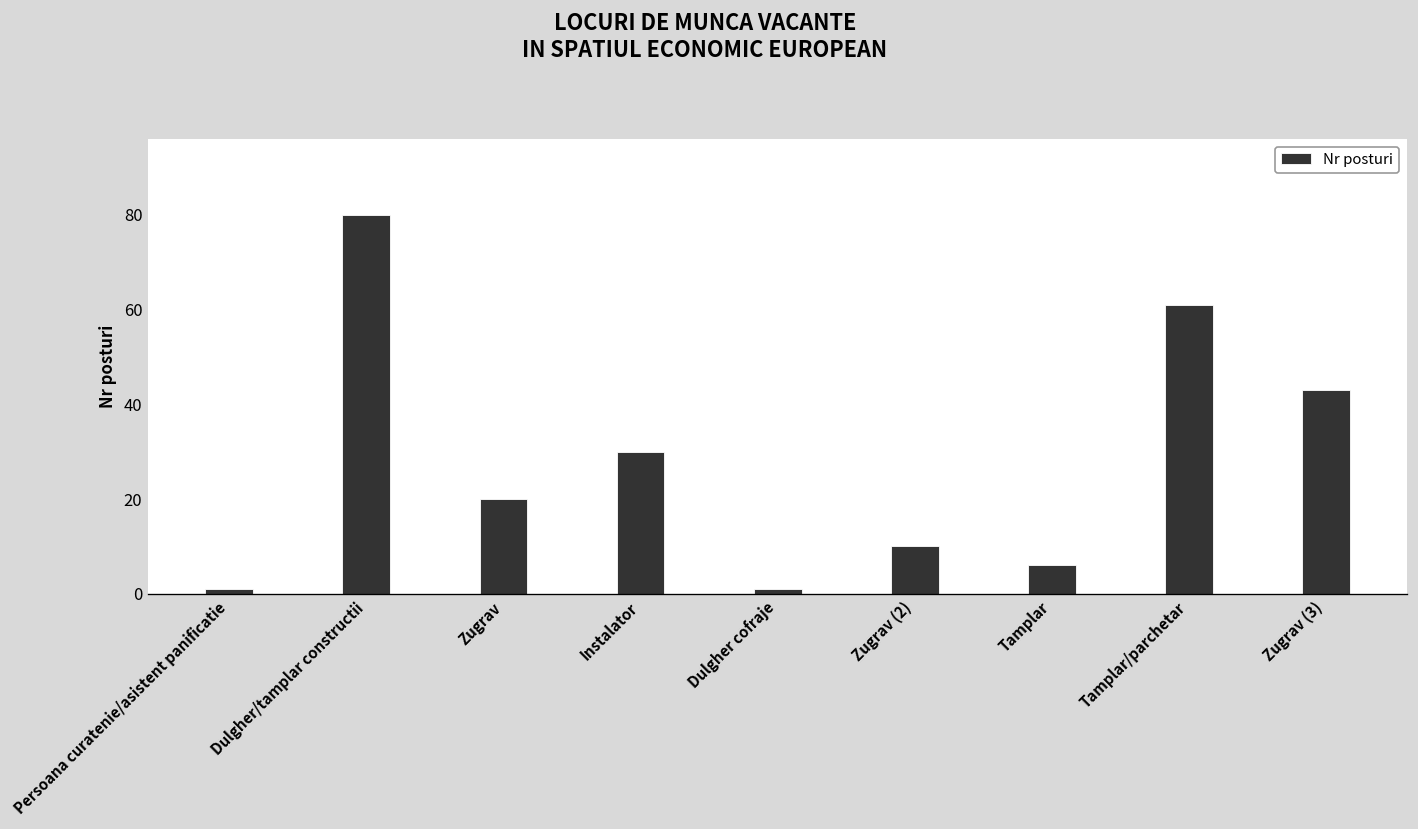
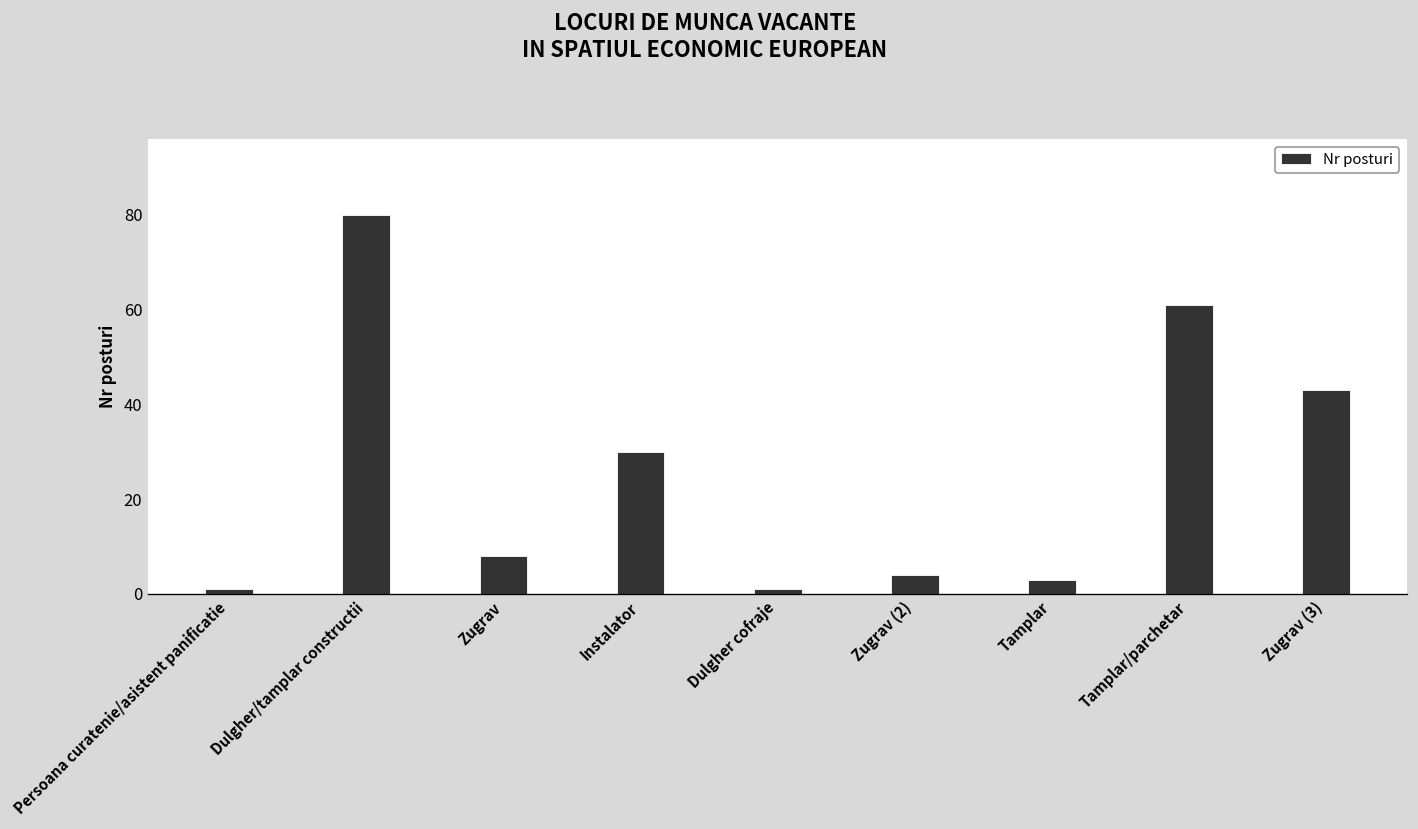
Zugrav: 20 -> 8
Zugrav (2): 10 -> 4
Tamplar: 6 -> 3
